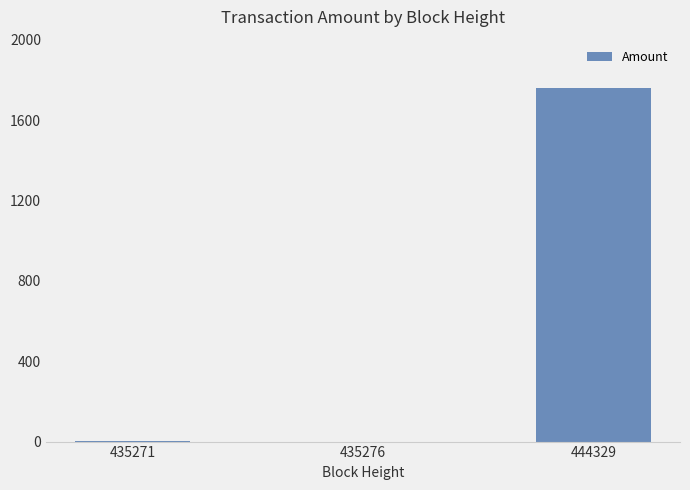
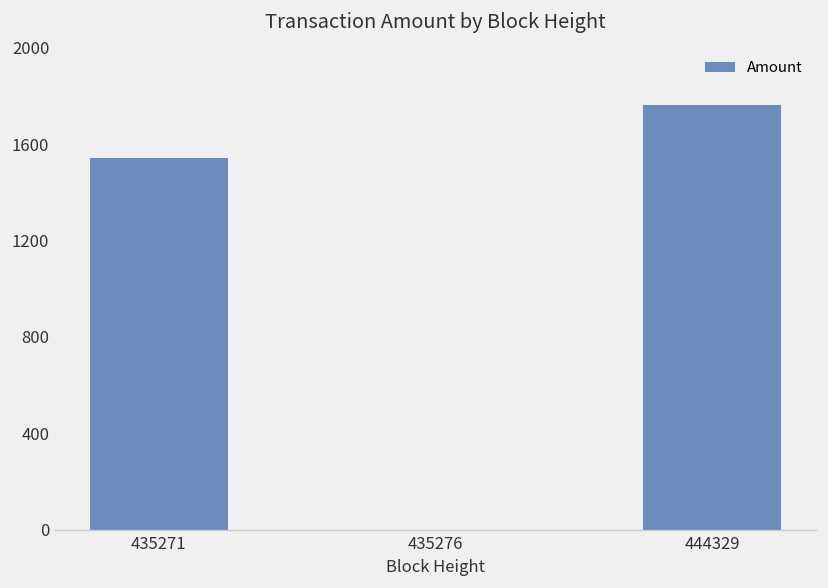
435271: 10 -> 1540
